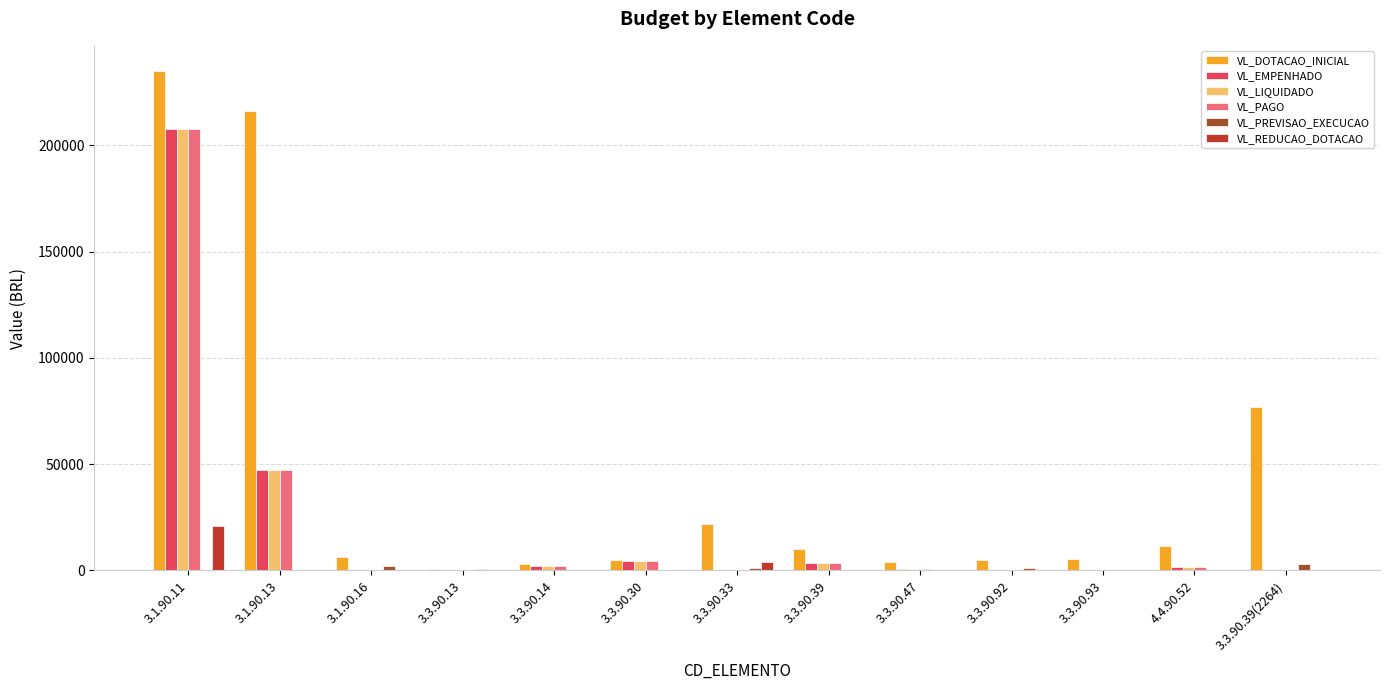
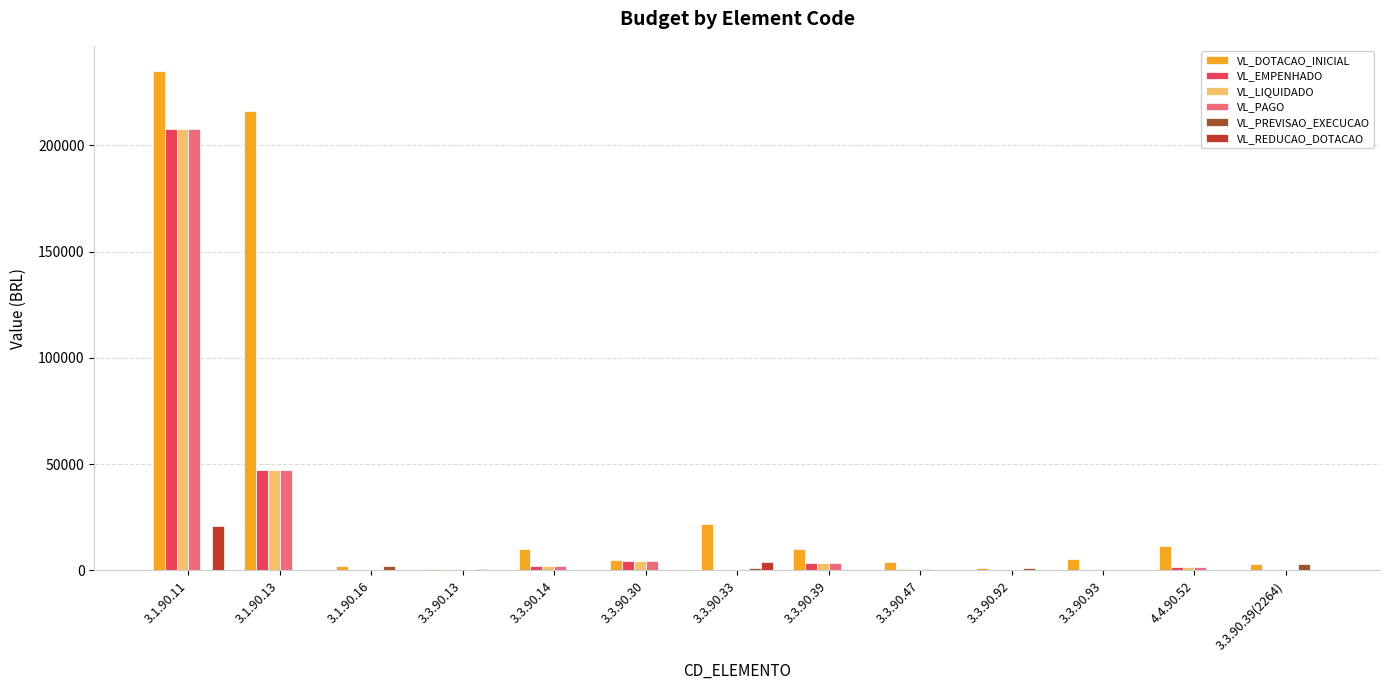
VL_DOTACAO_INICIAL, 3.1.90.16: 6000 -> 2000
VL_DOTACAO_INICIAL, 3.3.90.14: 3000 -> 10000
VL_DOTACAO_INICIAL, 3.3.90.92: 5000 -> 1000
VL_DOTACAO_INICIAL, 3.3.90.39(2264): 77000 -> 3000
